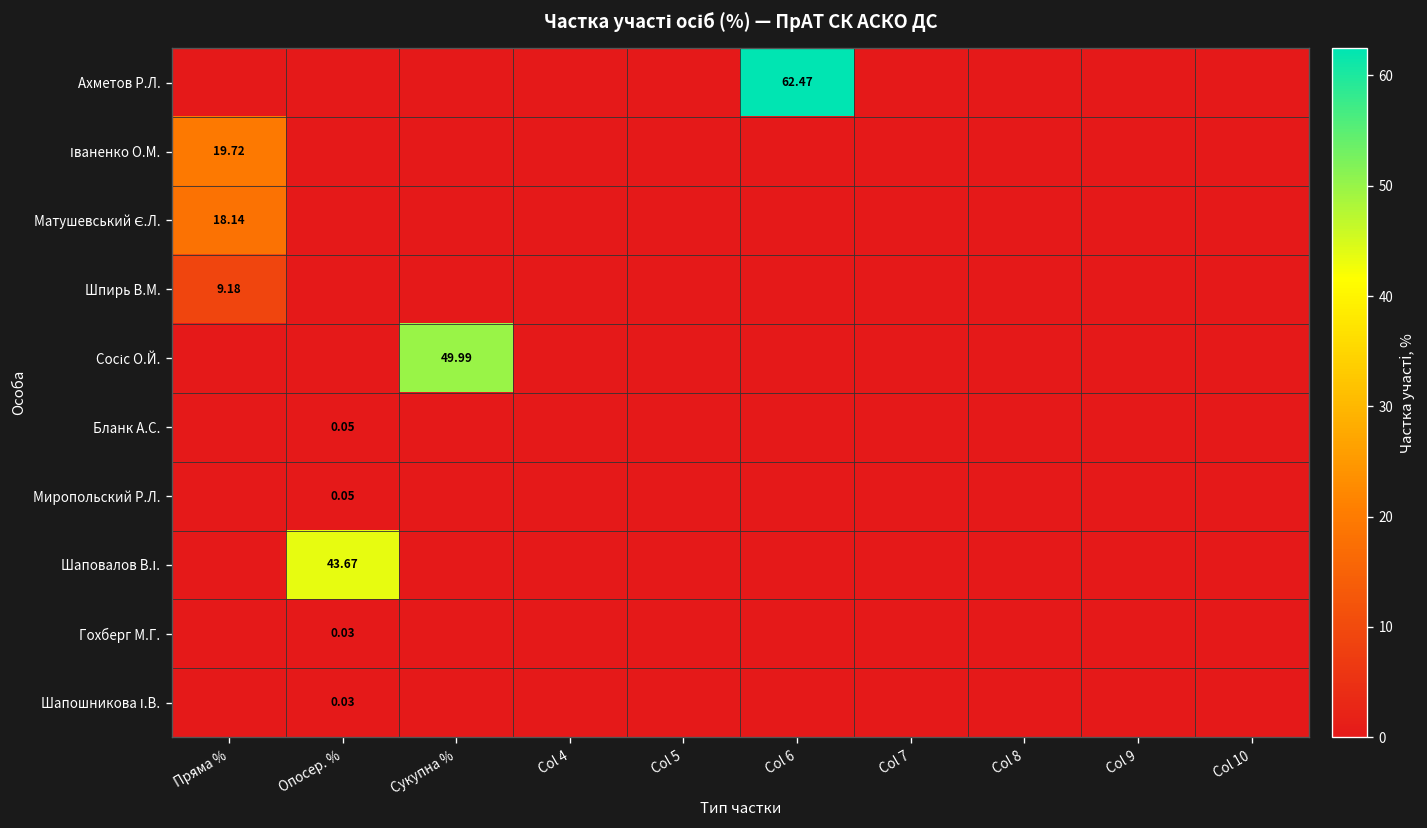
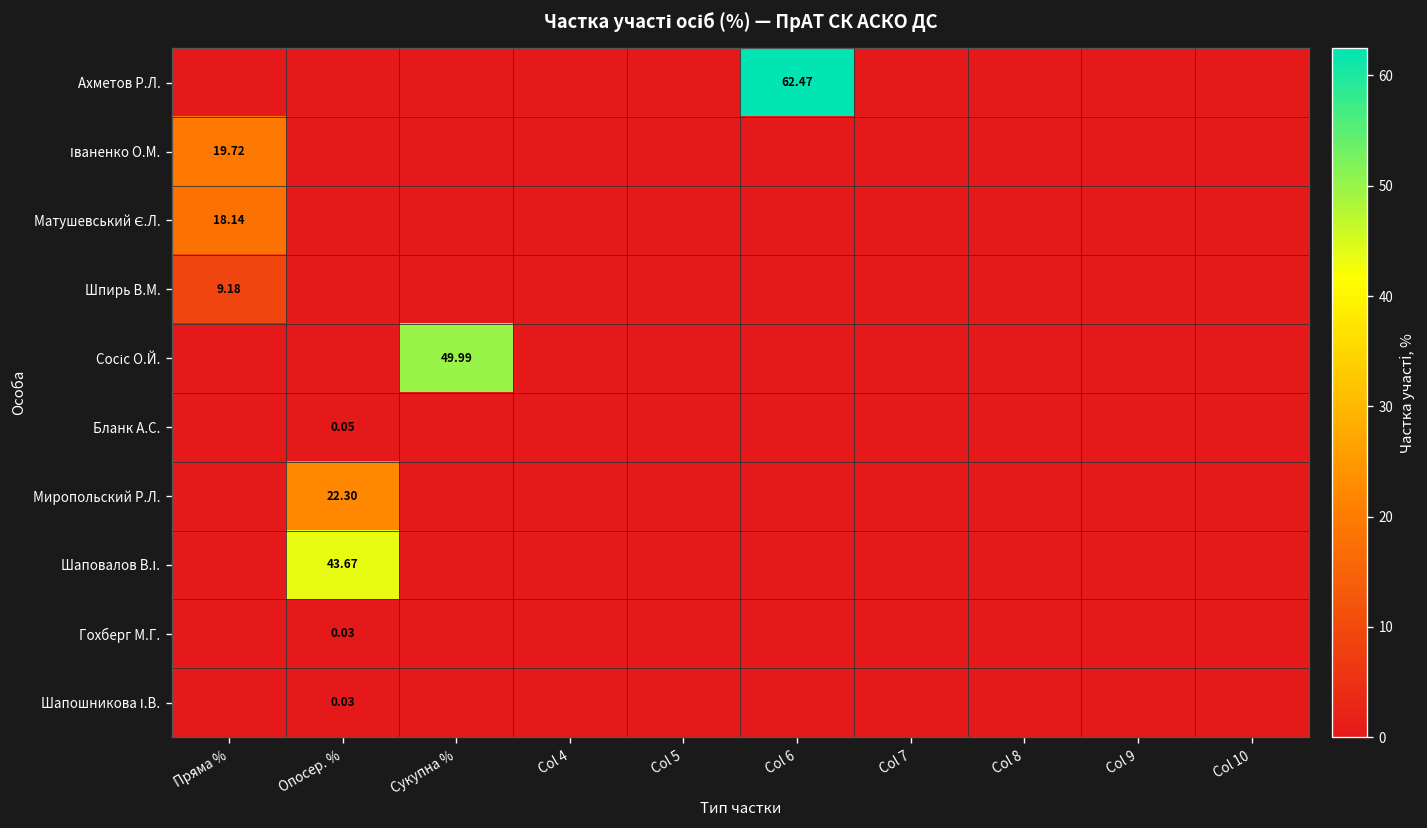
Миропольский Р.Л., Опосер. %: 0.05 -> 22.30
